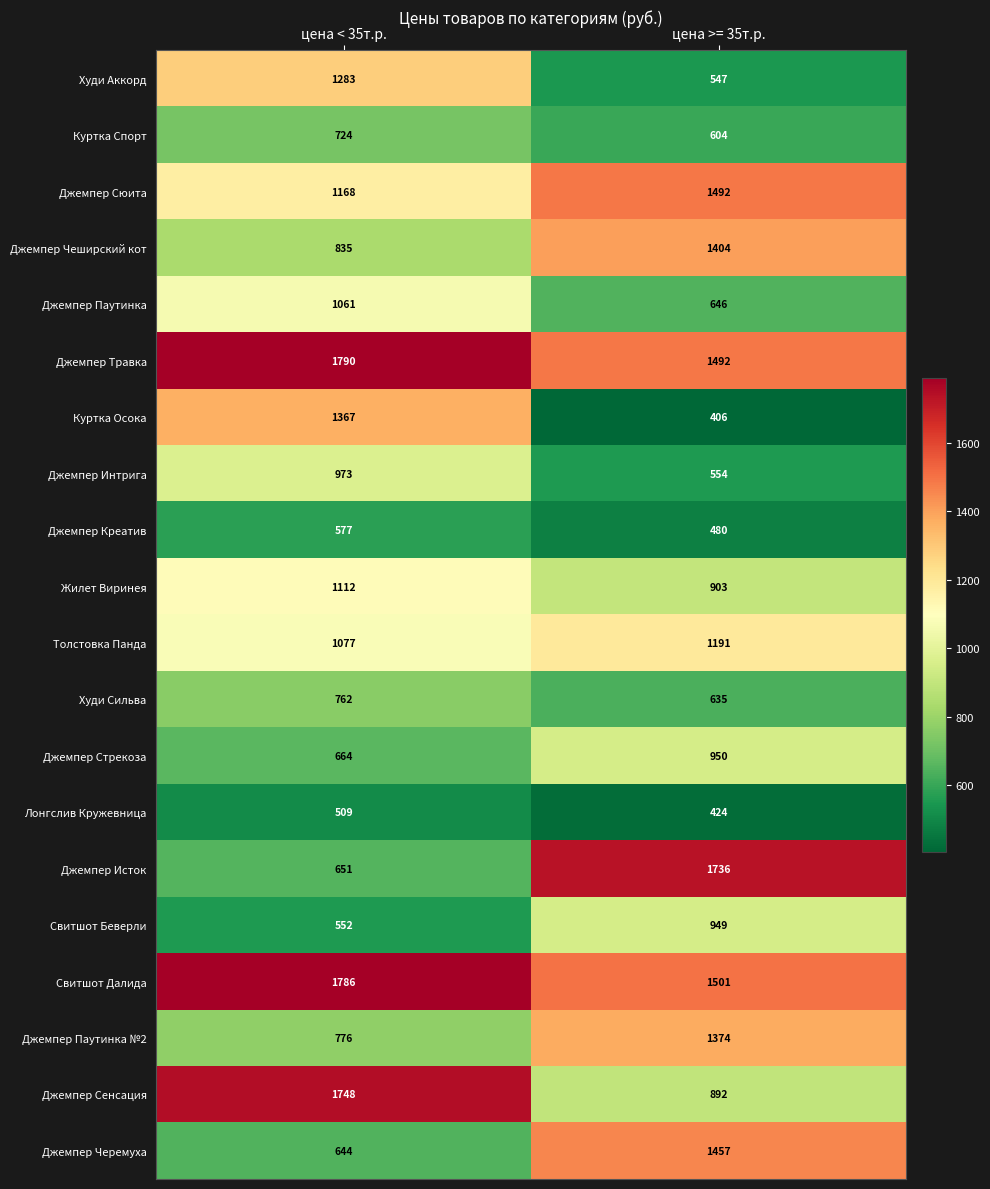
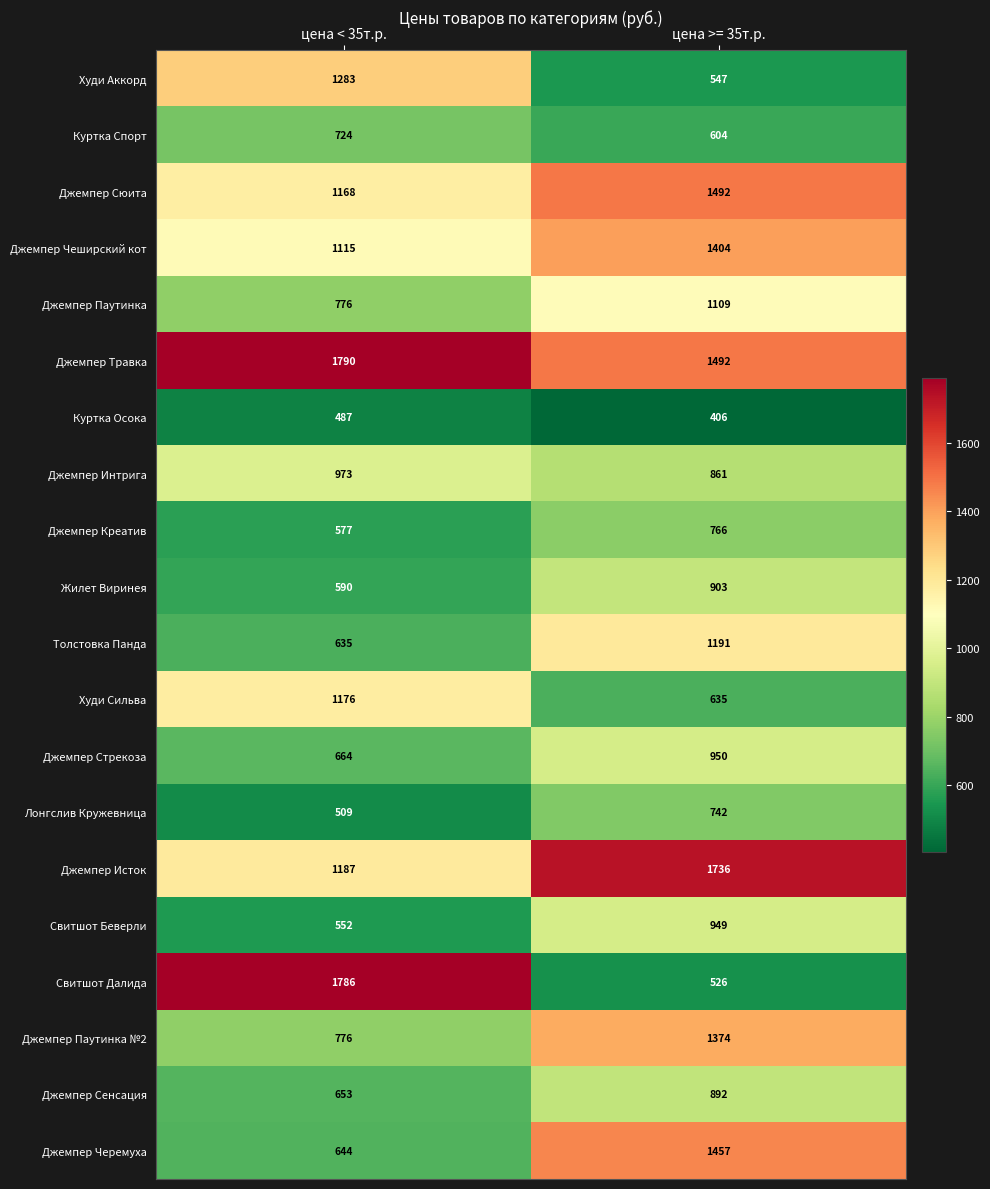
Джемпер Чеширский кот, цена < 35т.р.: 835 -> 1115
Джемпер Паутинка, цена < 35т.р.: 1061 -> 776
Джемпер Паутинка, цена >= 35т.р.: 646 -> 1109
Куртка Осока, цена < 35т.р.: 1367 -> 487
Джемпер Интрига, цена >= 35т.р.: 554 -> 861
Джемпер Креатив, цена >= 35т.р.: 480 -> 766
Жилет Виринея, цена < 35т.р.: 1112 -> 590
Толстовка Панда, цена < 35т.р.: 1077 -> 635
Худи Сильва, цена < 35т.р.: 762 -> 1176
Лонгслив Кружевница, цена >= 35т.р.: 424 -> 742
Джемпер Исток, цена < 35т.р.: 651 -> 1187
Свитшот Далида, цена >= 35т.р.: 1501 -> 526
Джемпер Сенсация, цена < 35т.р.: 1748 -> 653
